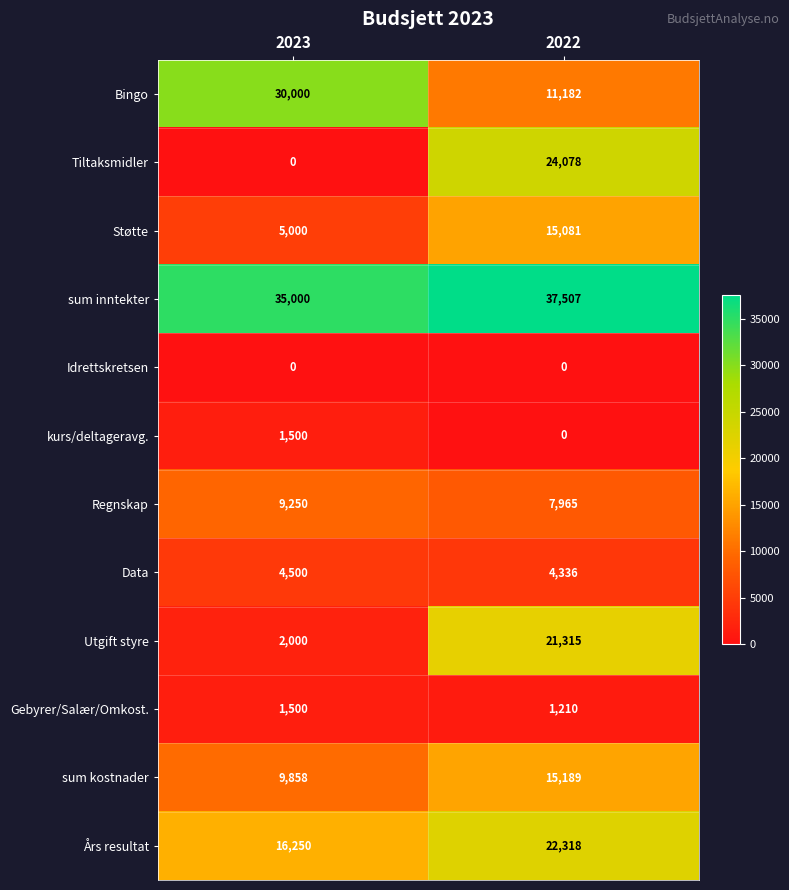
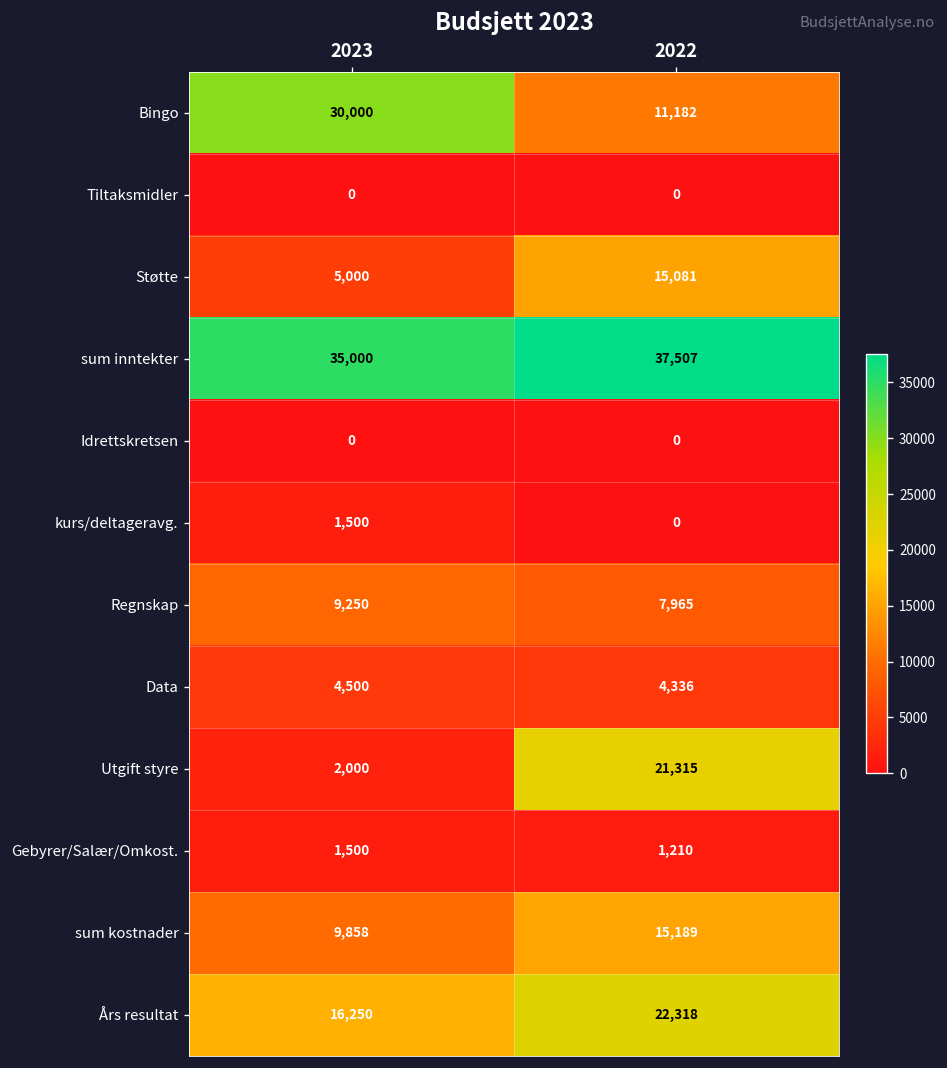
Tiltaksmidler, 2022: 24,078 -> 0
